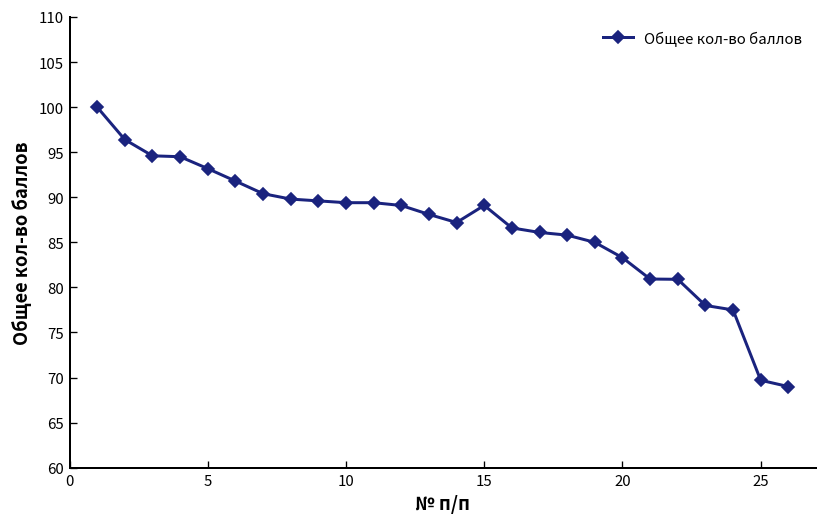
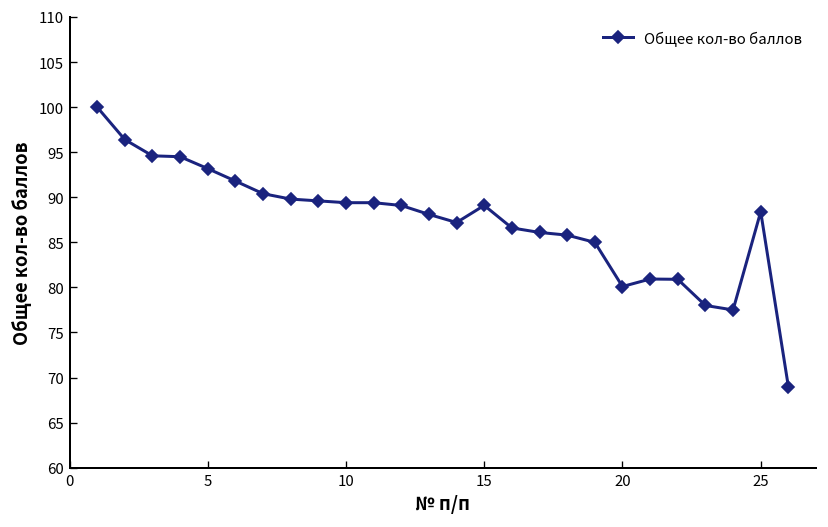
20: 83 -> 80
25: 70 -> 88
